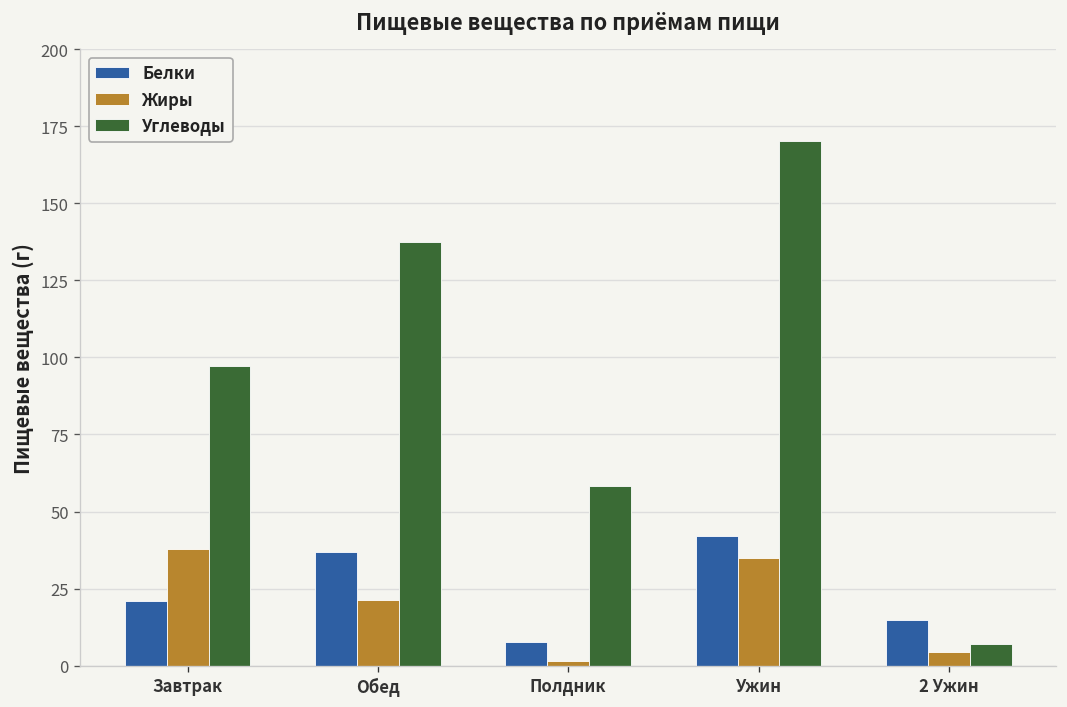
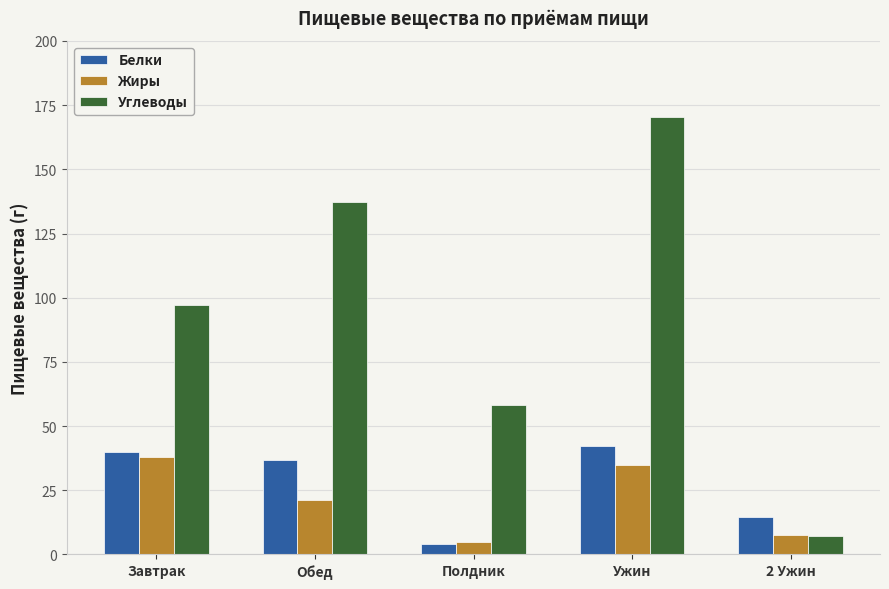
Белки, Завтрак: 21 -> 40
Белки, Полдник: 8 -> 4
Жиры, Полдник: 2 -> 5
Жиры, 2 Ужин: 5 -> 8
